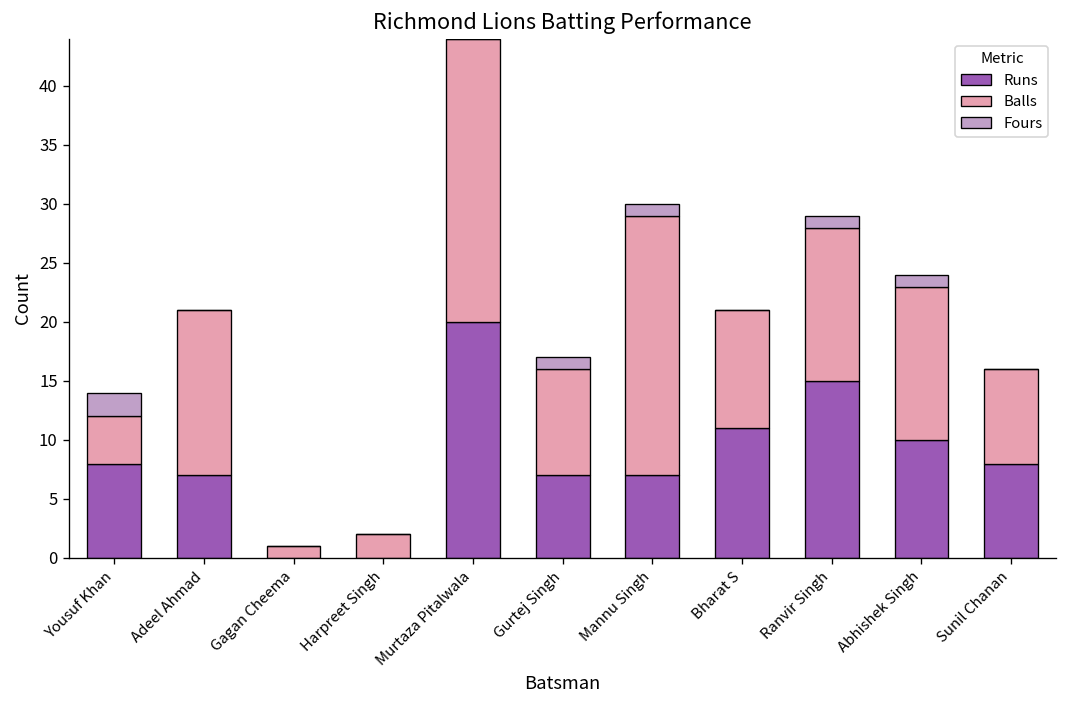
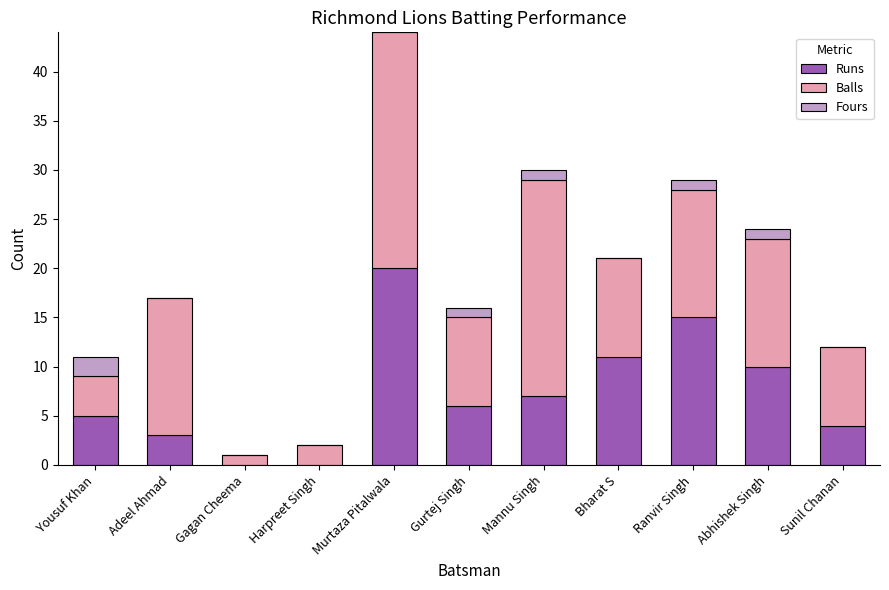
Runs, Yousuf Khan: 8 -> 5
Runs, Adeel Ahmad: 7 -> 3
Runs, Gurtej Singh: 7 -> 6
Runs, Sunil Chanan: 8 -> 4
